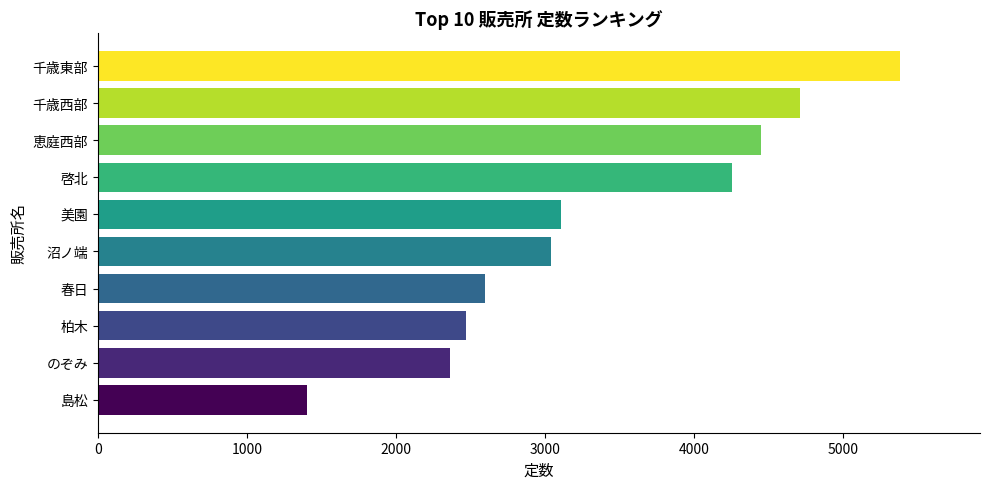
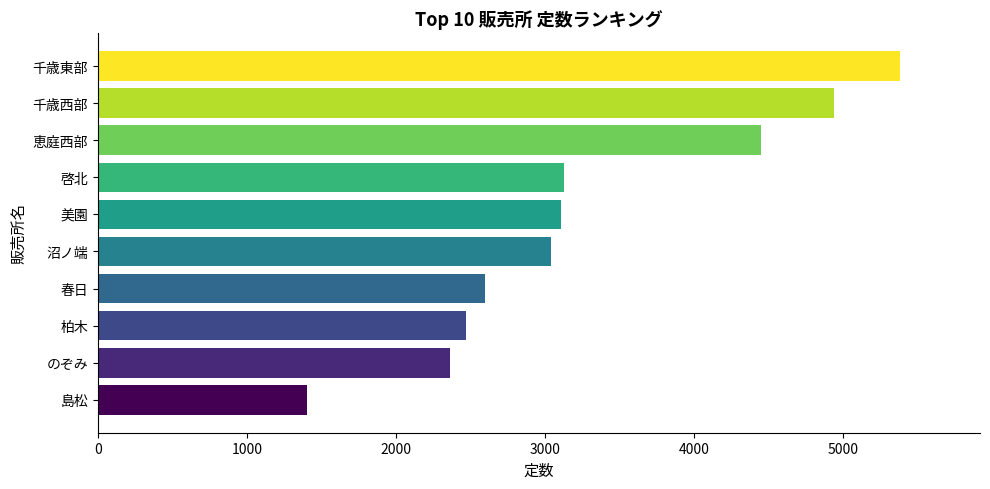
千歳西部: 4710 -> 4940
啓北: 4250 -> 3130
